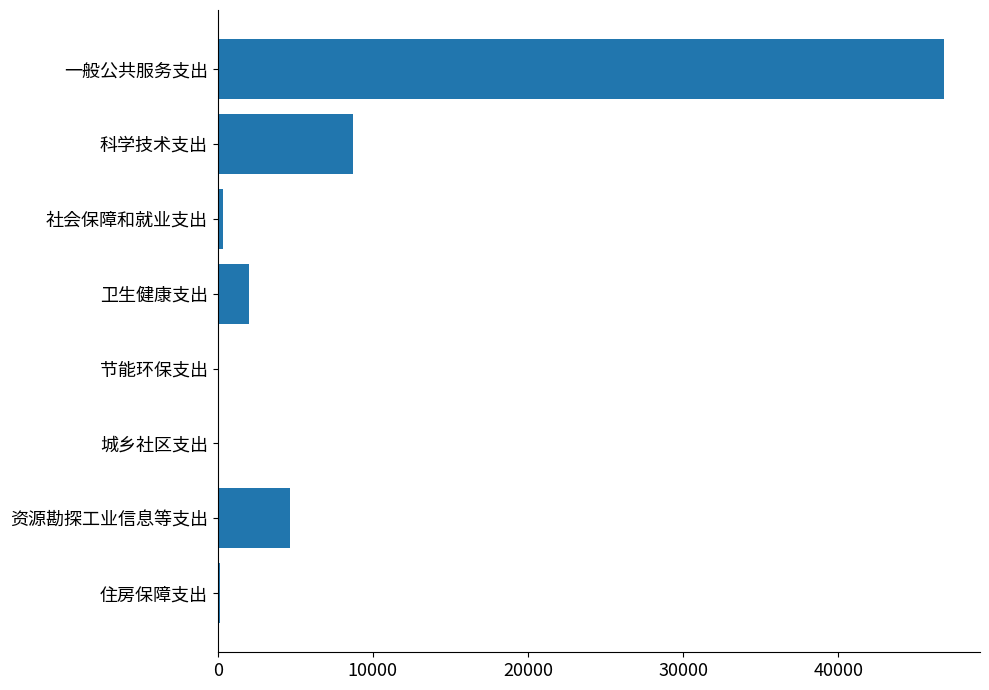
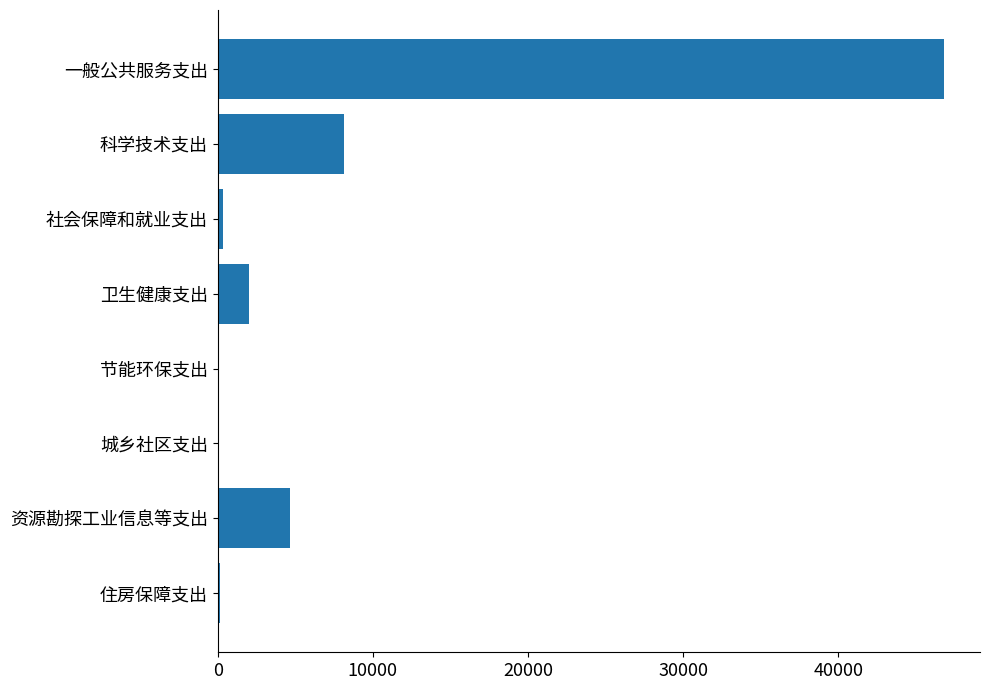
科学技术支出: 8700 -> 8100
